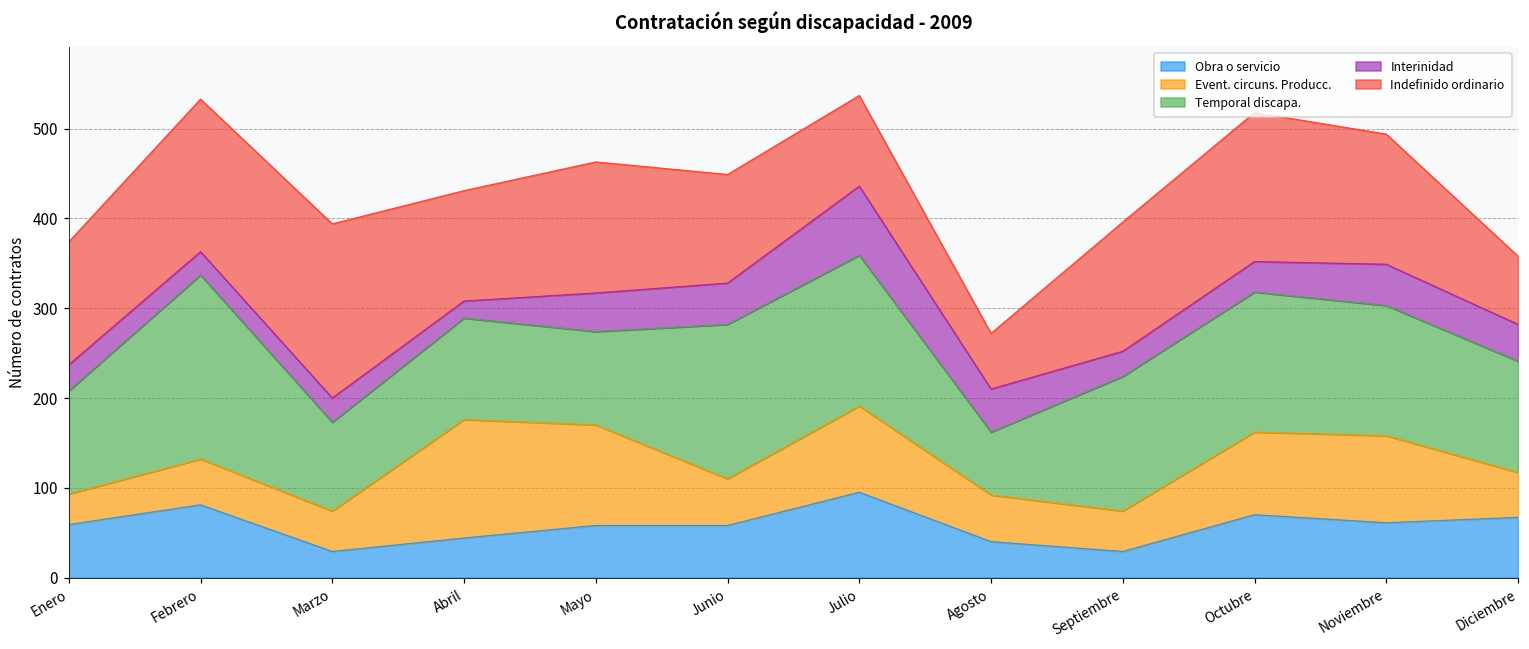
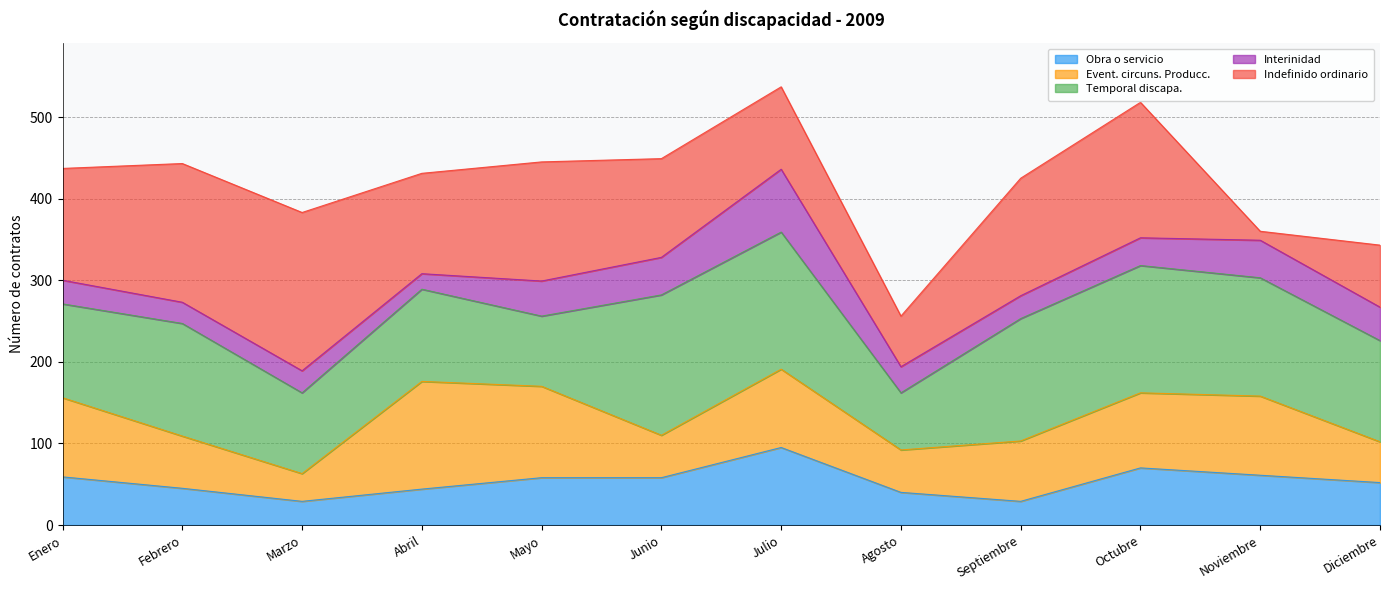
Event. circuns. Producc., Enero: 30 -> 100
Obra o servicio, Febrero: 80 -> 50
Event. circuns. Producc., Febrero: 50 -> 60
Temporal discapa., Febrero: 210 -> 140
Event. circuns. Producc., Marzo: 50 -> 30
Temporal discapa., Mayo: 100 -> 90
Interinidad, Agosto: 50 -> 30
Event. circuns. Producc., Septiembre: 50 -> 70
Indefinido ordinario, Noviembre: 150 -> 10
Obra o servicio, Diciembre: 70 -> 50
